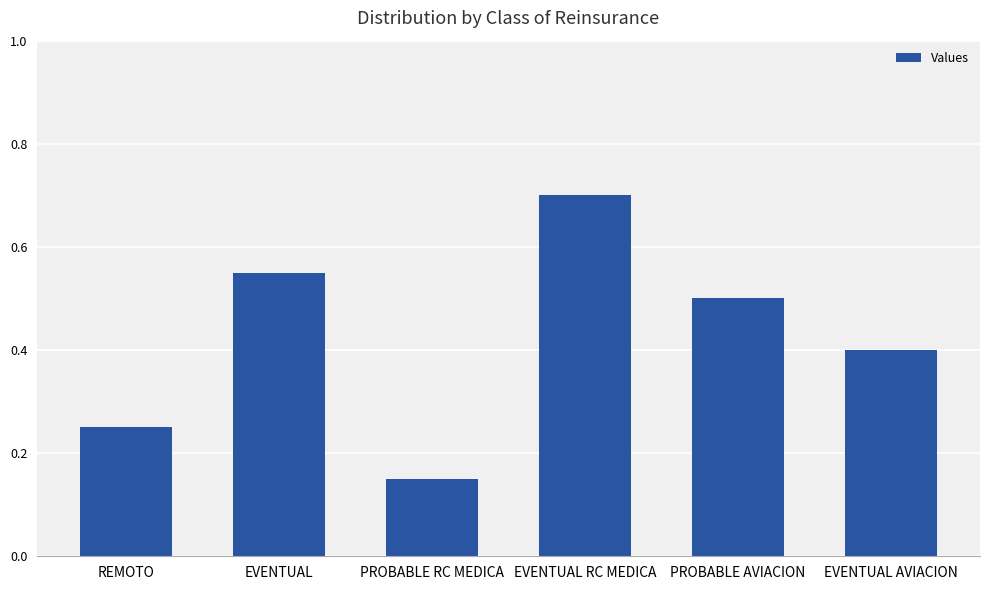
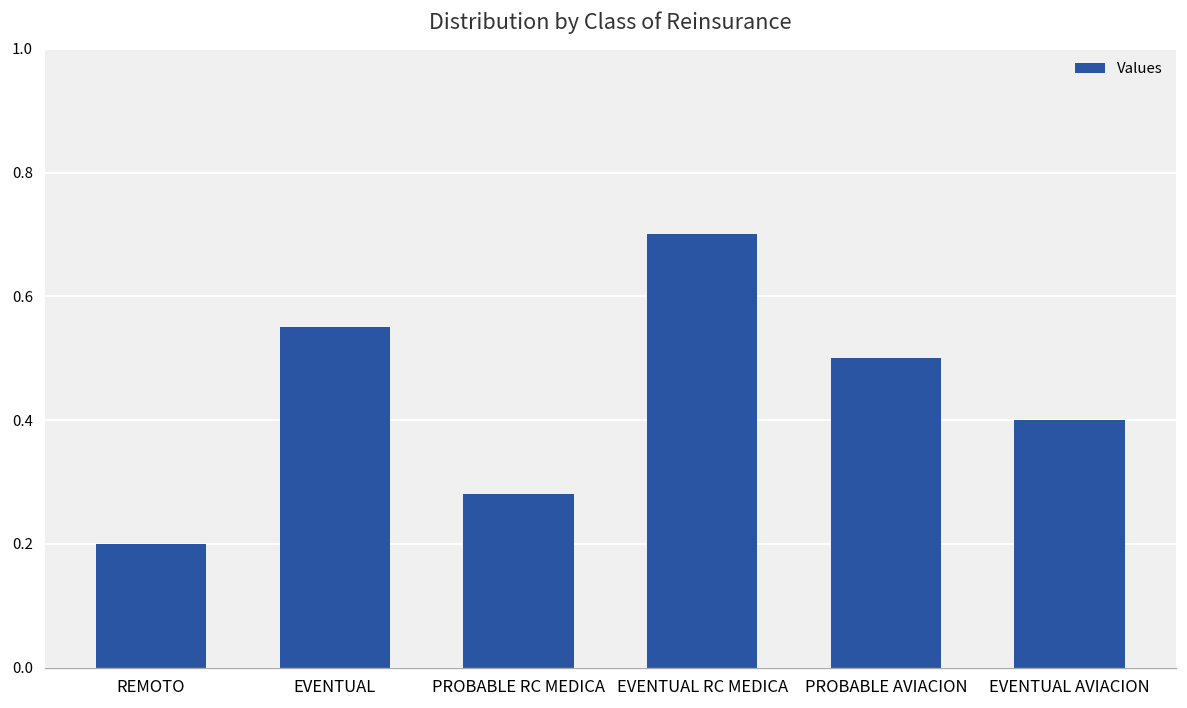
REMOTO: 0.25 -> 0.20
PROBABLE RC MEDICA: 0.15 -> 0.28
